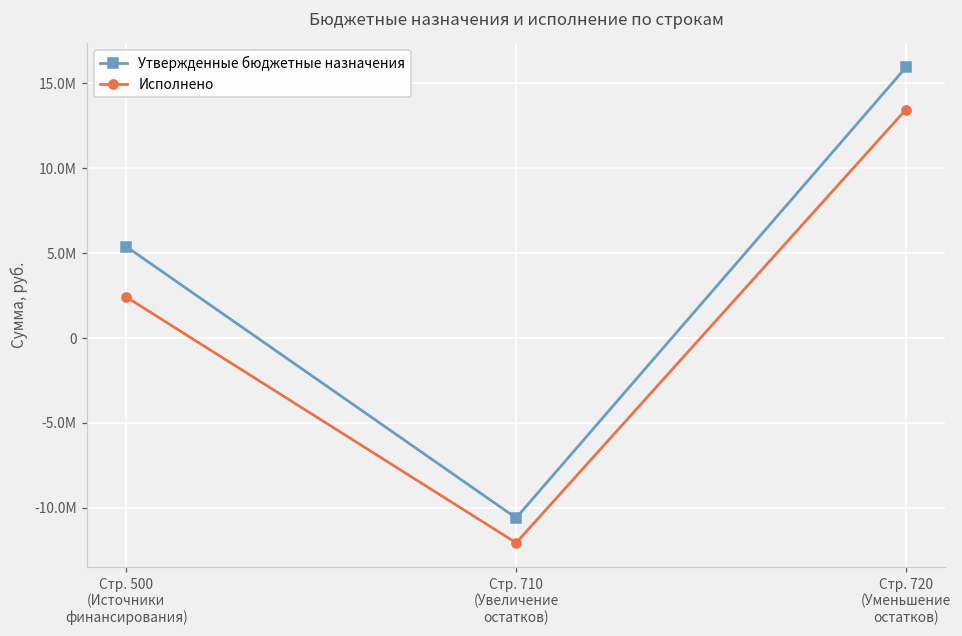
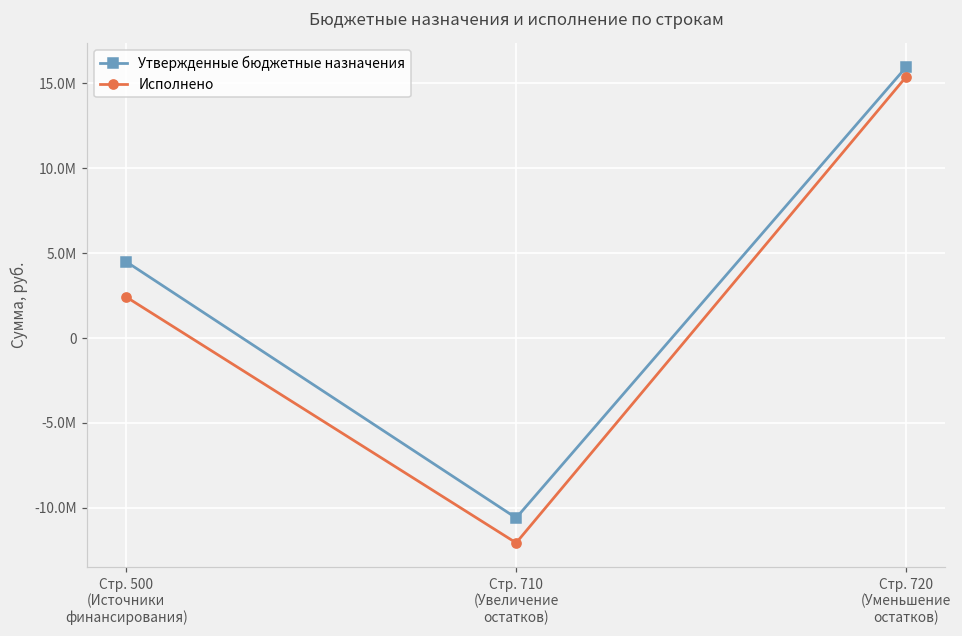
Утвержденные бюджетные назначения, Стр. 500 (Источники финансирования): 5400000 -> 4500000
Исполнено, Стр. 720 (Уменьшение остатков): 13500000 -> 15400000
